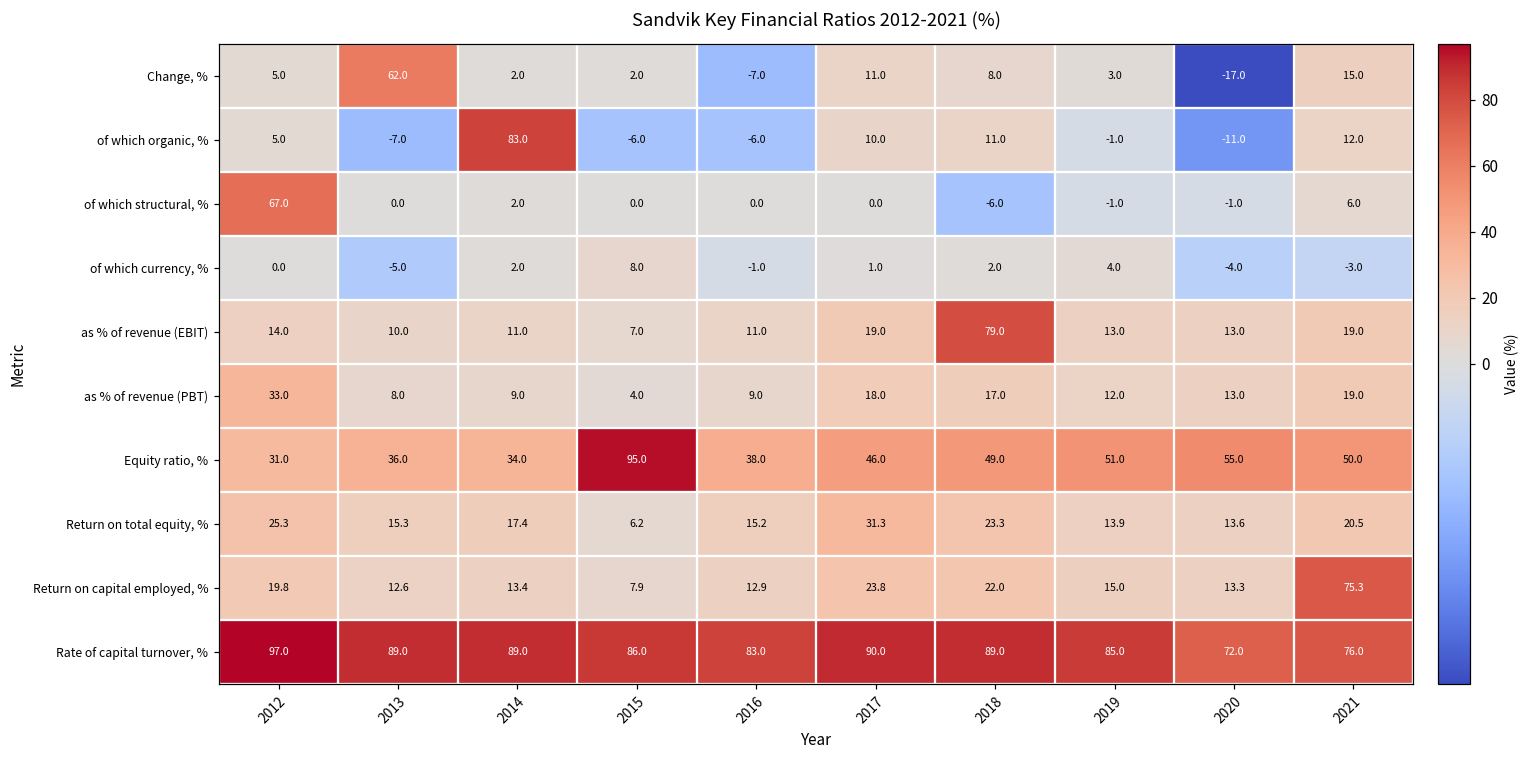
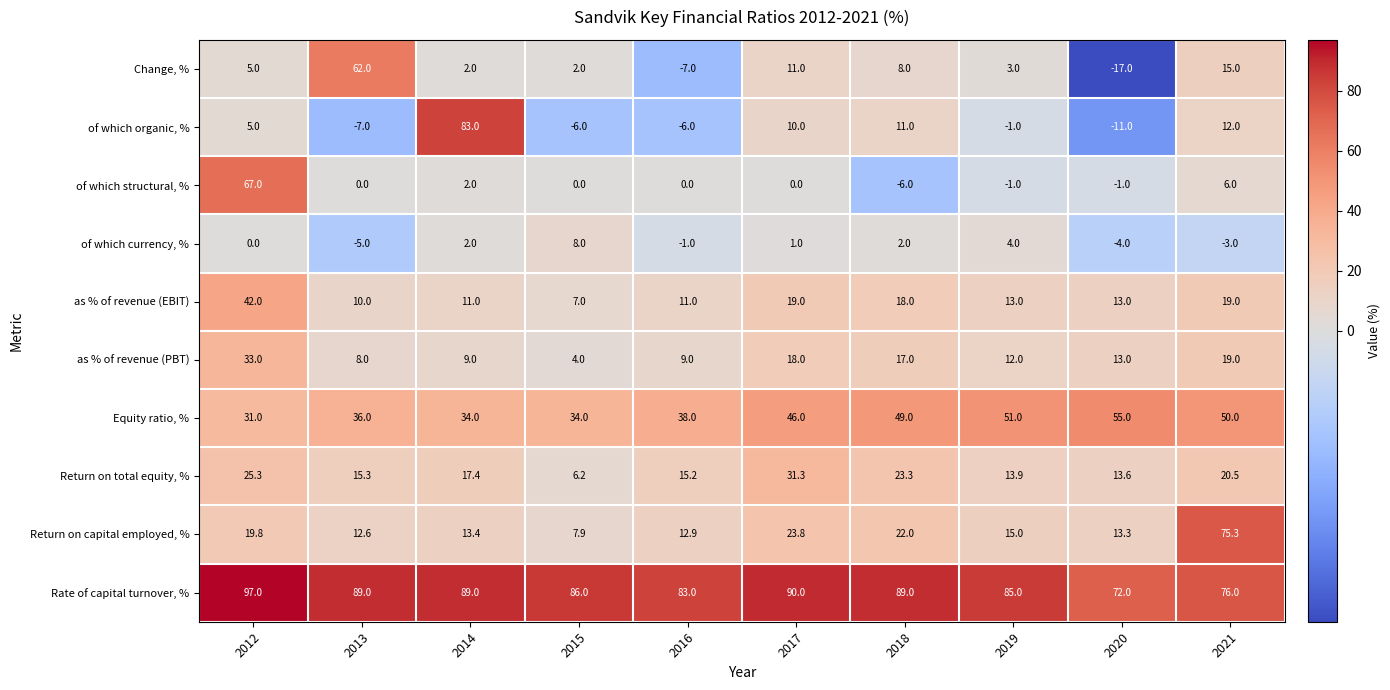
as % of revenue (EBIT), 2012: 14.0 -> 42.0
as % of revenue (EBIT), 2018: 79.0 -> 18.0
Equity ratio, %, 2015: 95.0 -> 34.0
